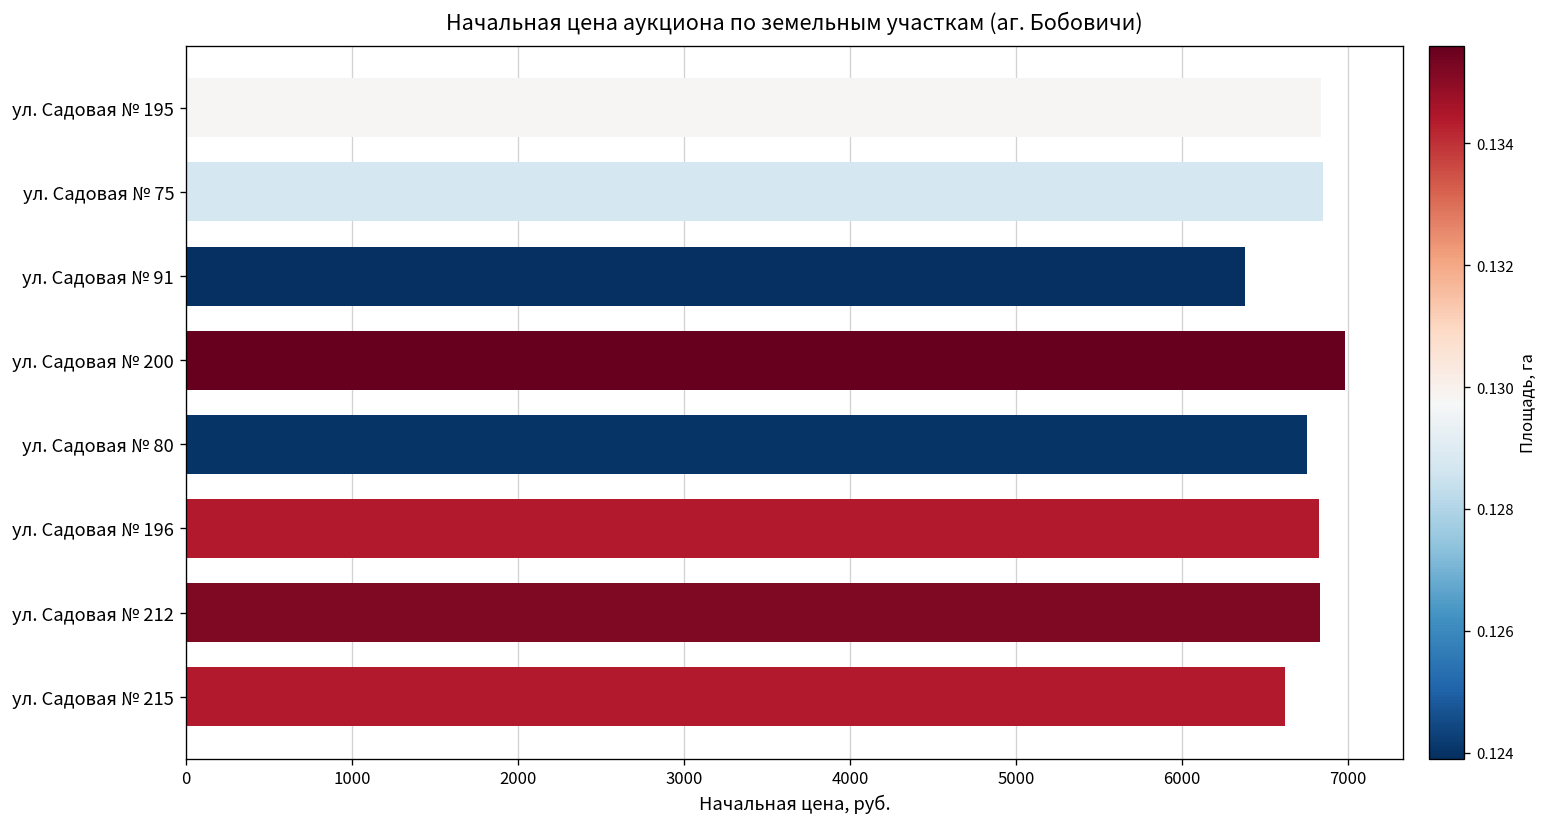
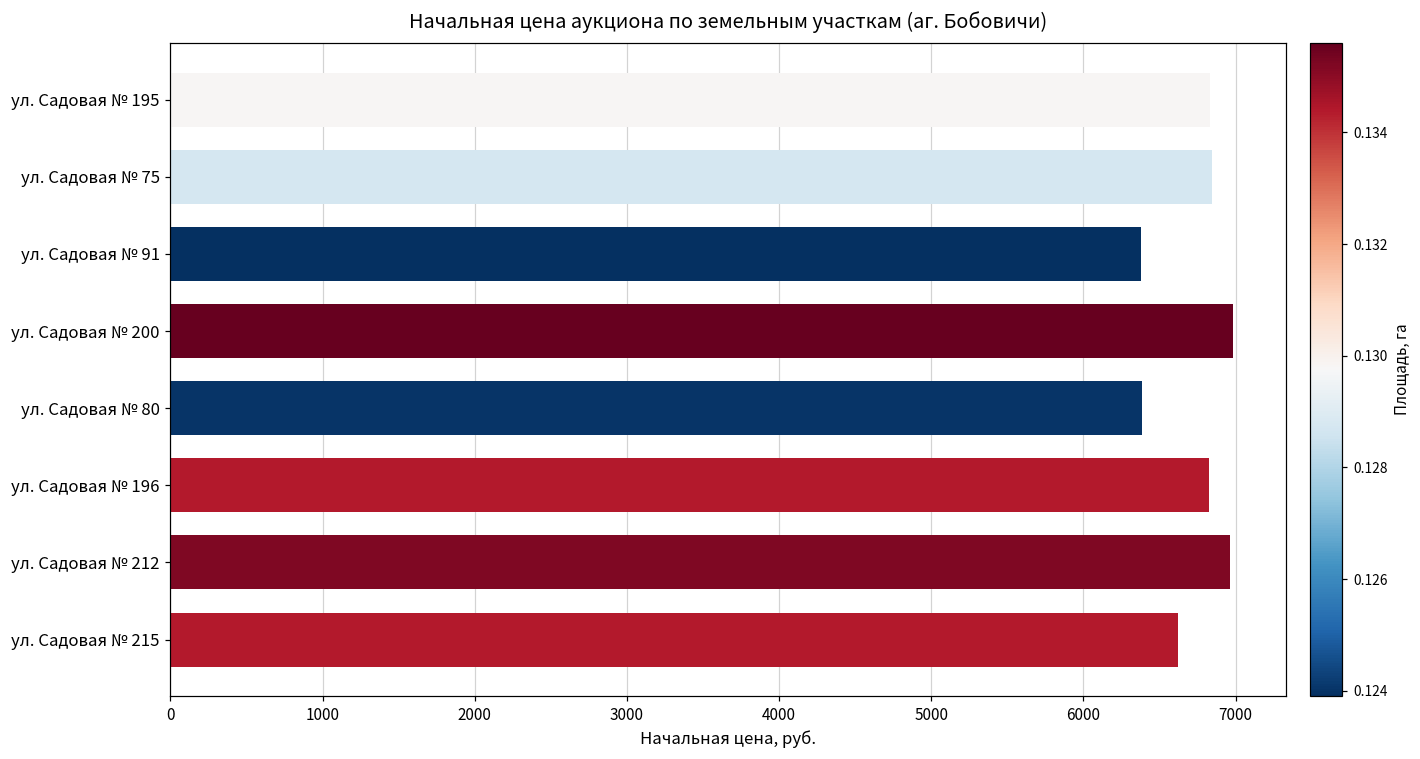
ул. Садовая № 80: 6750 -> 6390
ул. Садовая № 212: 6830 -> 6960
